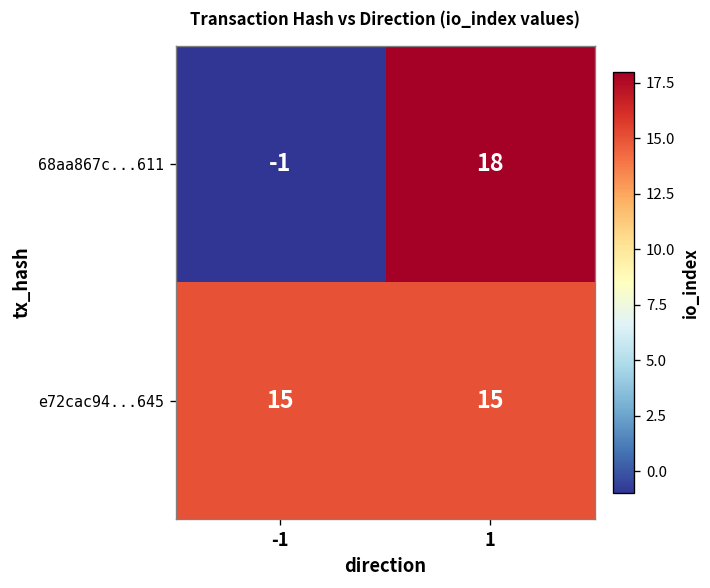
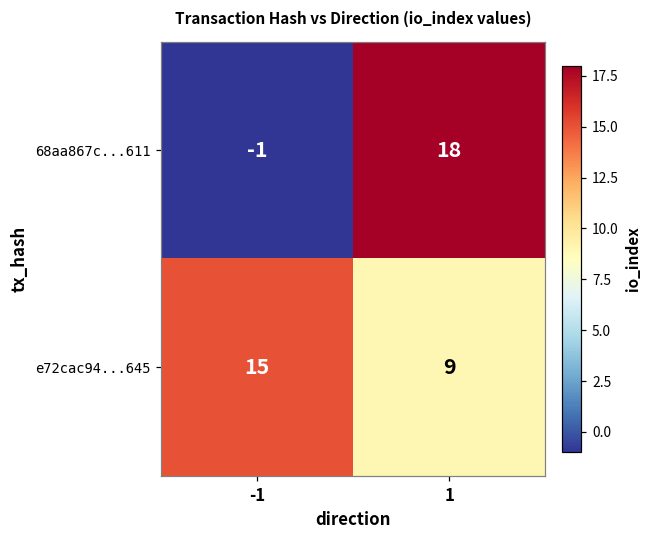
e72cac94...645, 1: 15 -> 9
